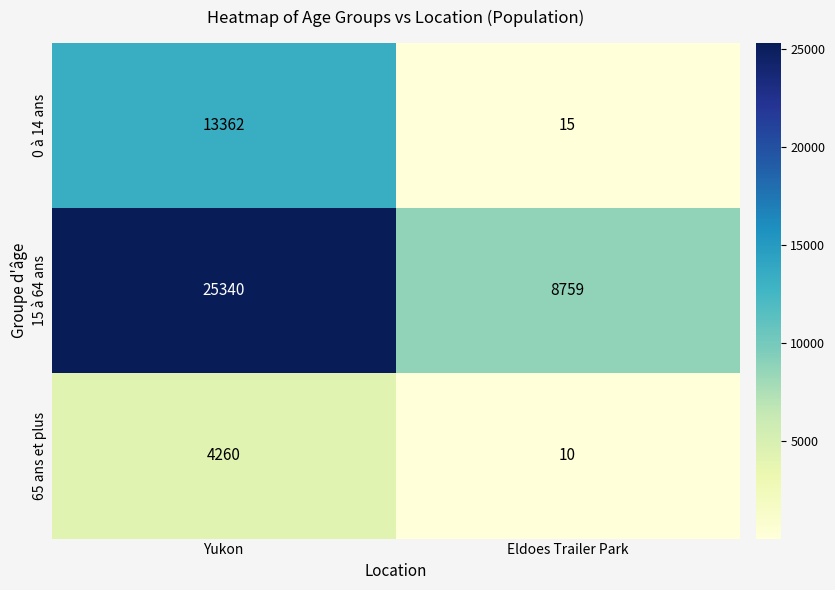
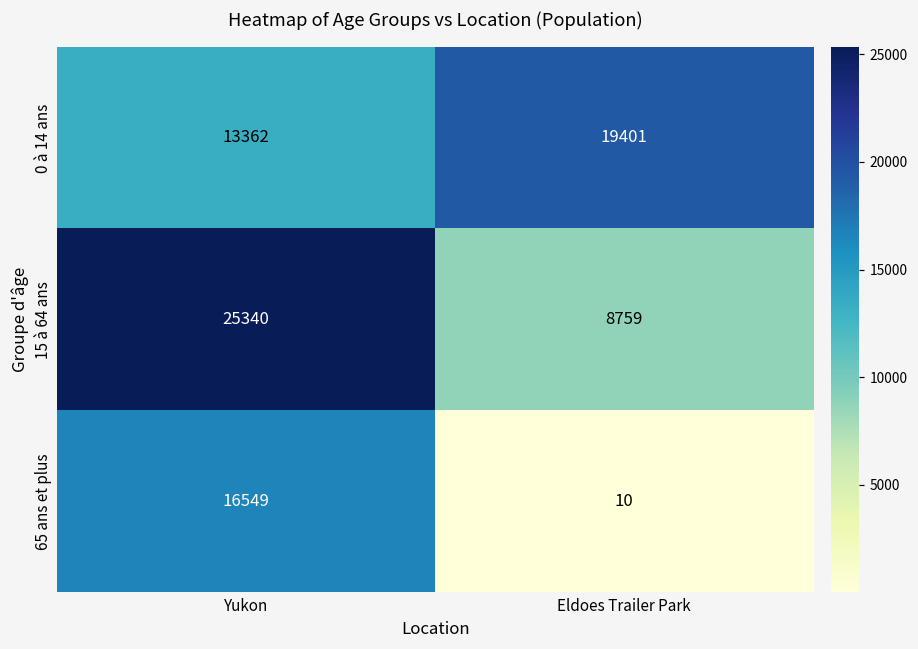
0 à 14 ans, Eldoes Trailer Park: 15 -> 19401
65 ans et plus, Yukon: 4260 -> 16549
